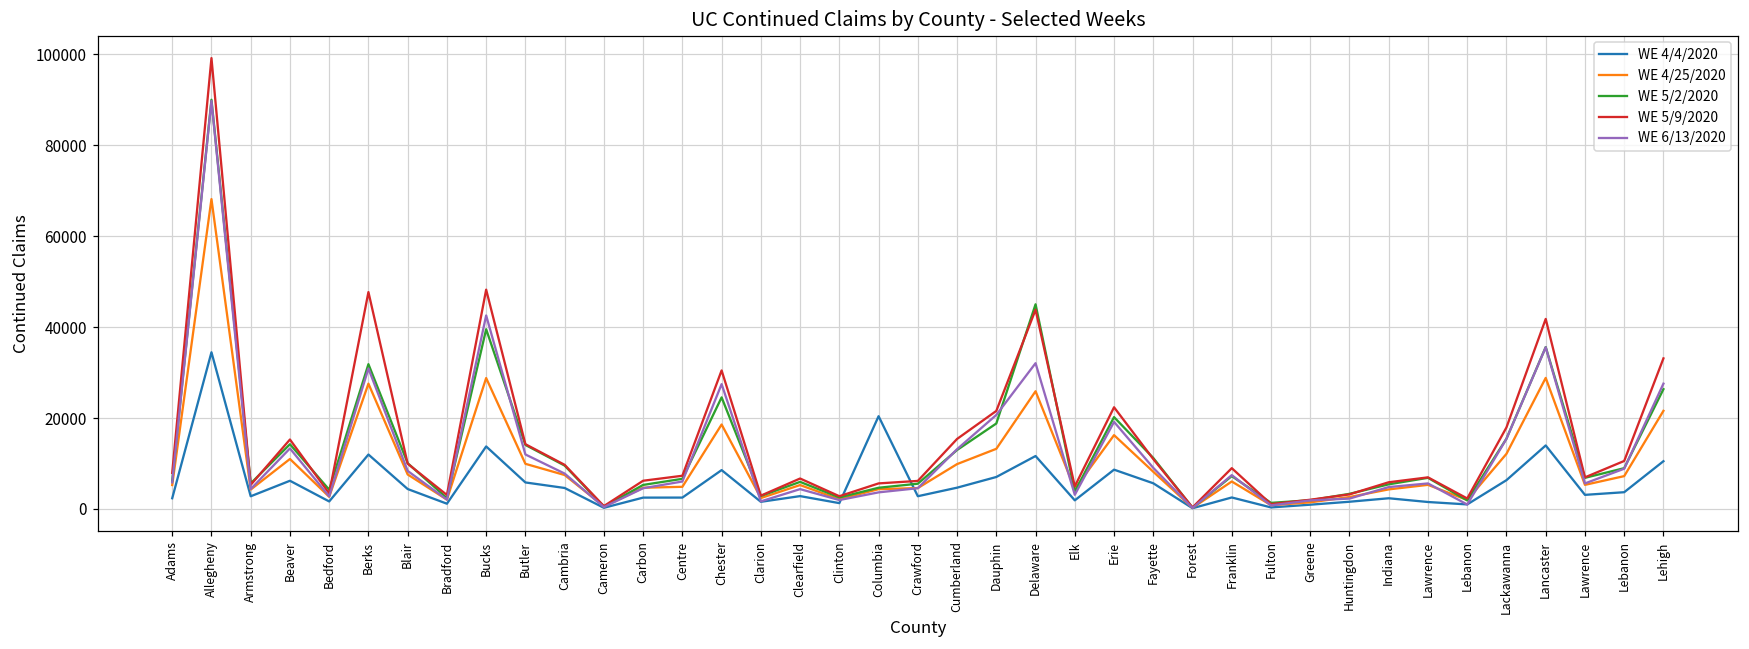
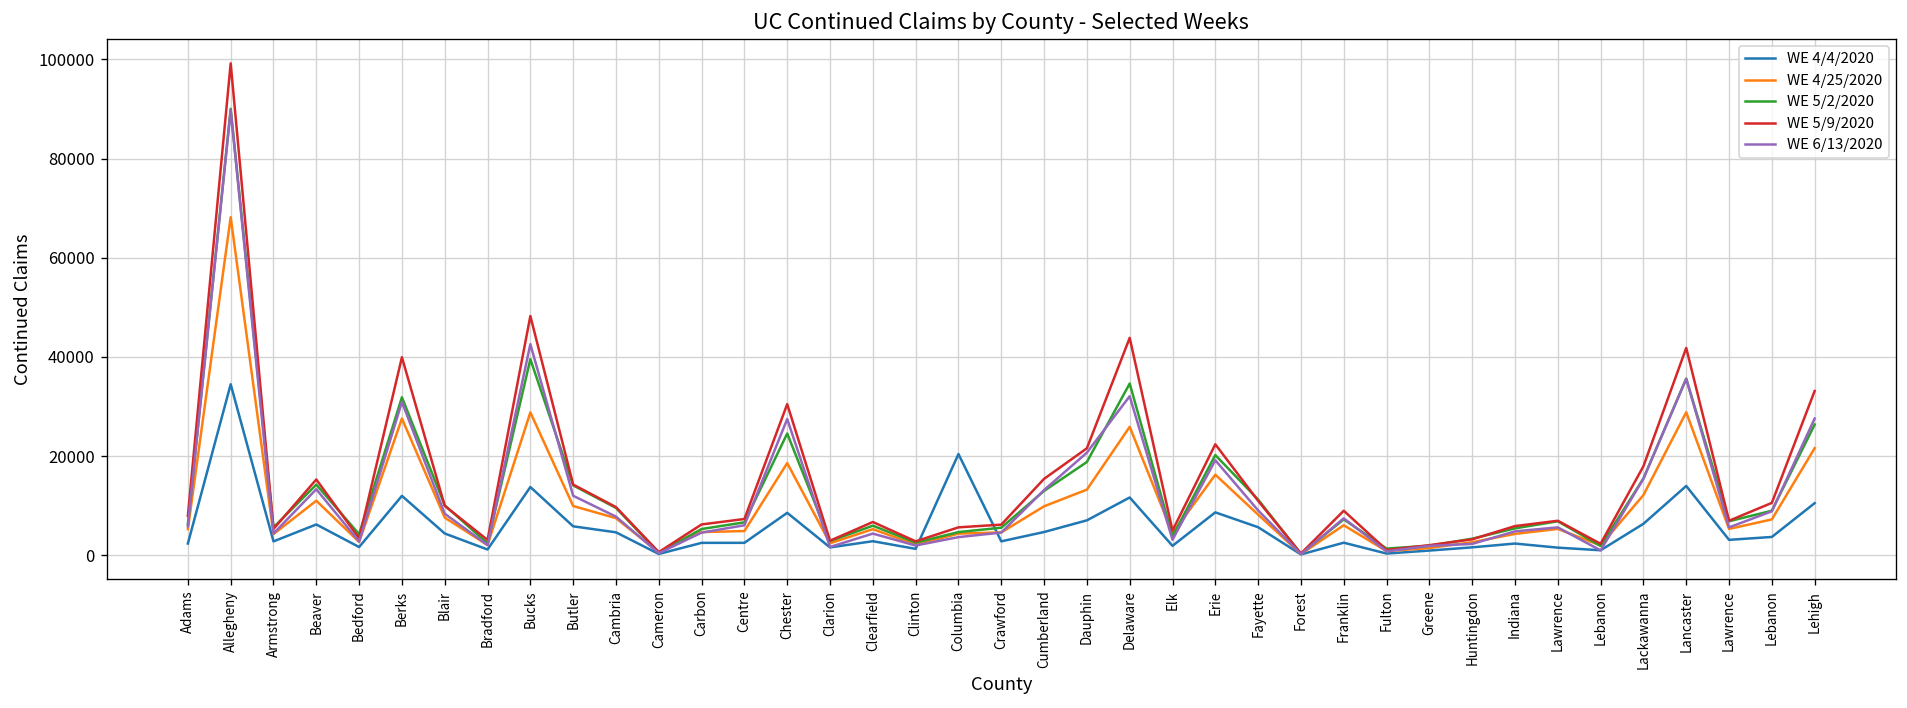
WE 5/9/2020, Berks: 48000 -> 40000
WE 5/2/2020, Delaware: 45000 -> 35000
